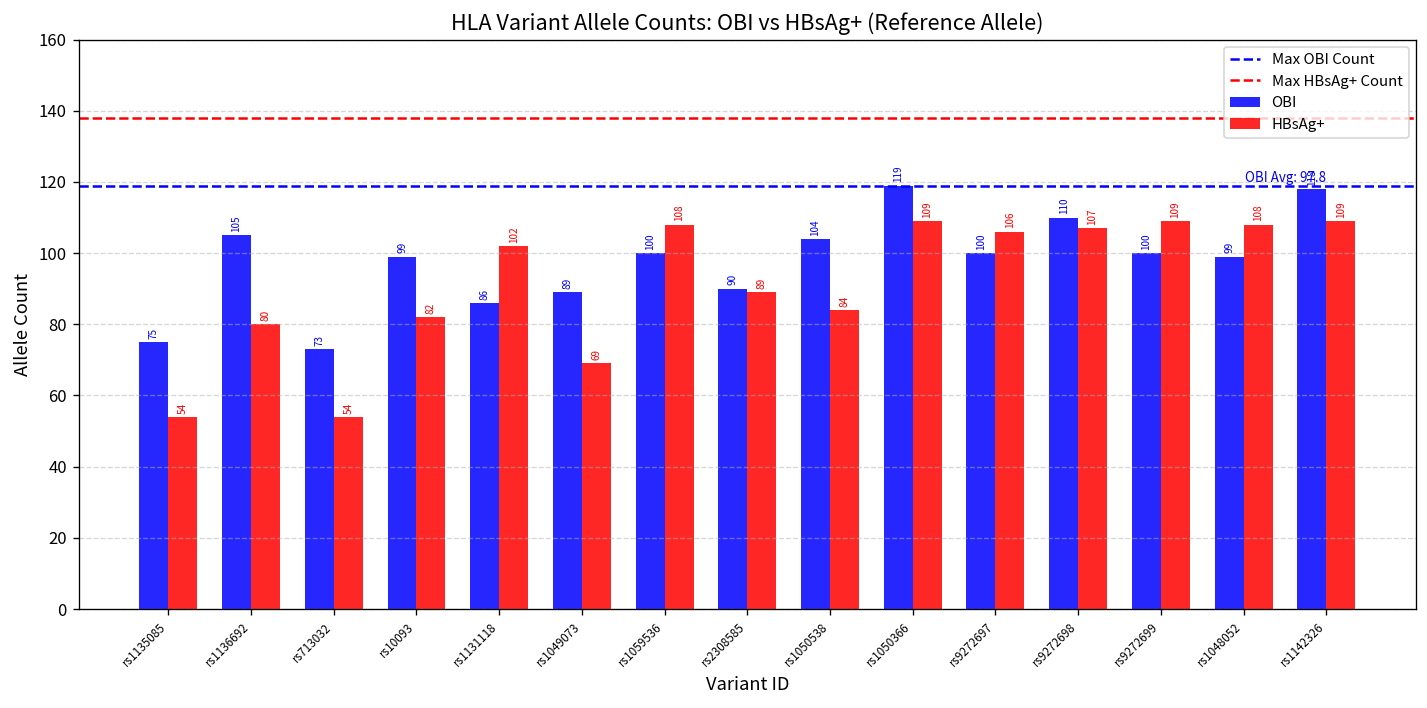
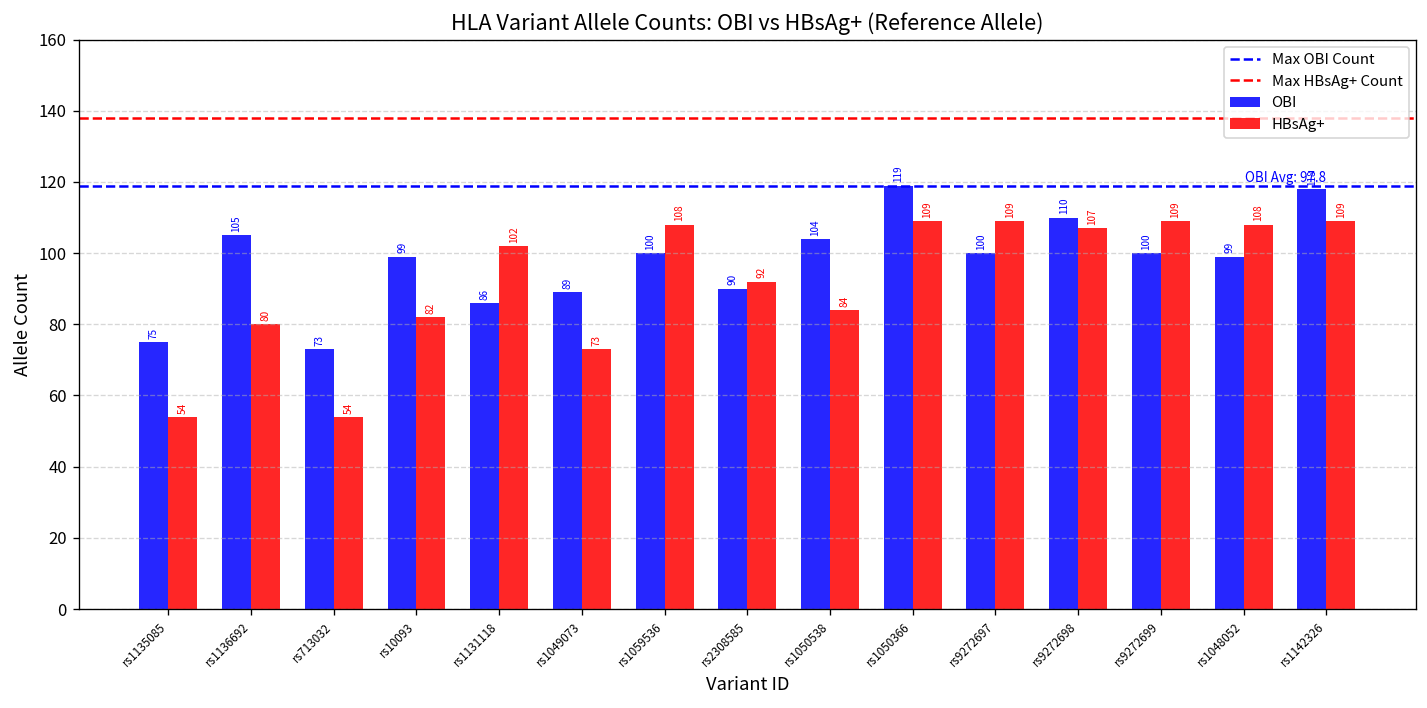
HBsAg+, rs1049073: 69 -> 73
HBsAg+, rs2308585: 89 -> 92
HBsAg+, rs9272697: 106 -> 109
